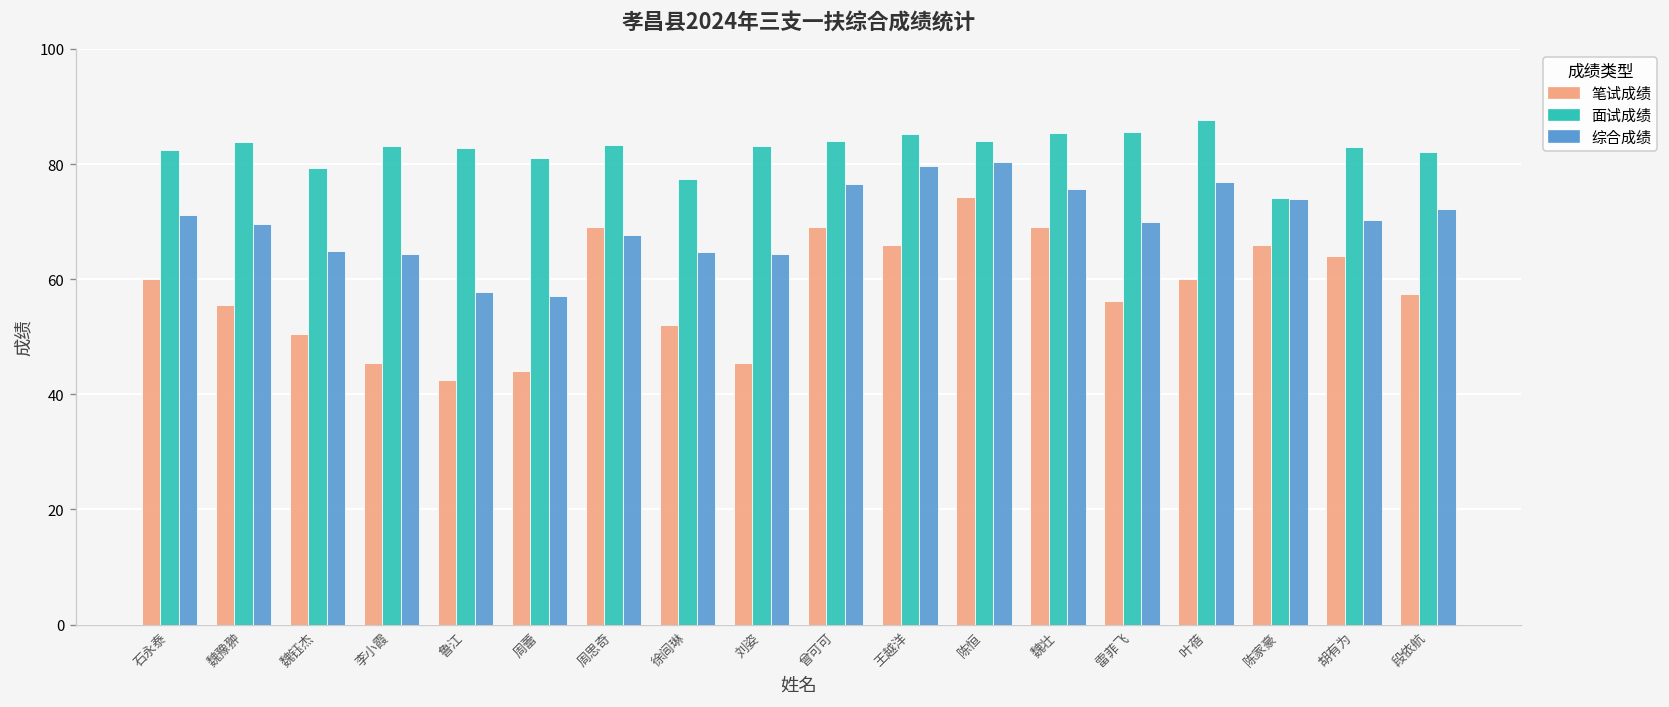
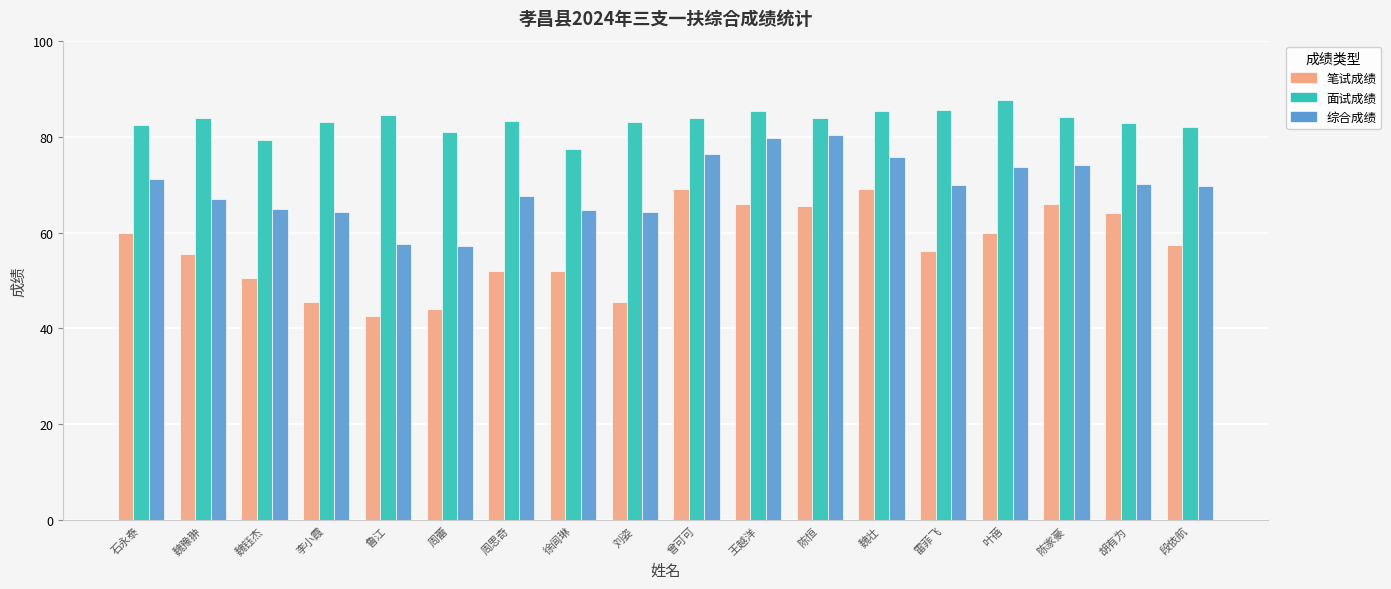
综合成绩, 魏豫翀: 70 -> 67
面试成绩, 鲁江: 83 -> 85
笔试成绩, 周思奇: 69 -> 52
笔试成绩, 陈恒: 74 -> 66
综合成绩, 叶蓓: 77 -> 74
面试成绩, 陈家豪: 74 -> 84
综合成绩, 段依航: 72 -> 70
